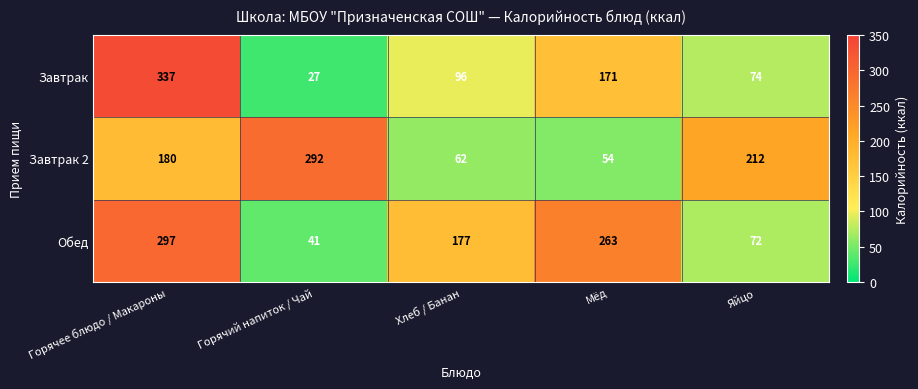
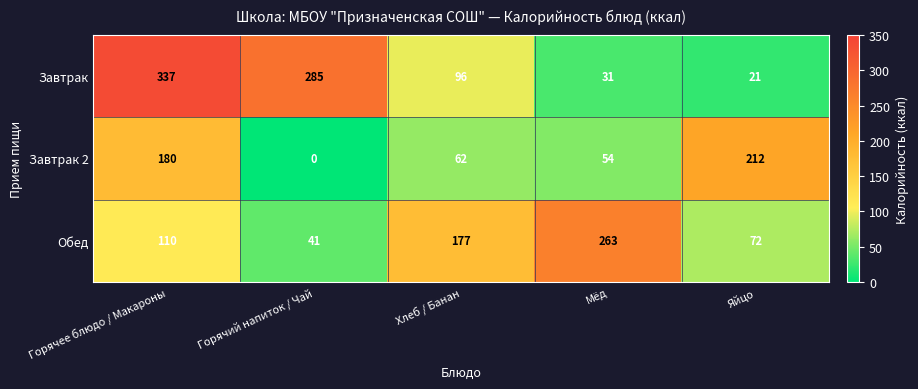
Завтрак, Горячий напиток / Чай: 27 -> 285
Завтрак, Мёд: 171 -> 31
Завтрак, Яйцо: 74 -> 21
Завтрак 2, Горячий напиток / Чай: 292 -> 0
Обед, Горячее блюдо / Макароны: 297 -> 110
